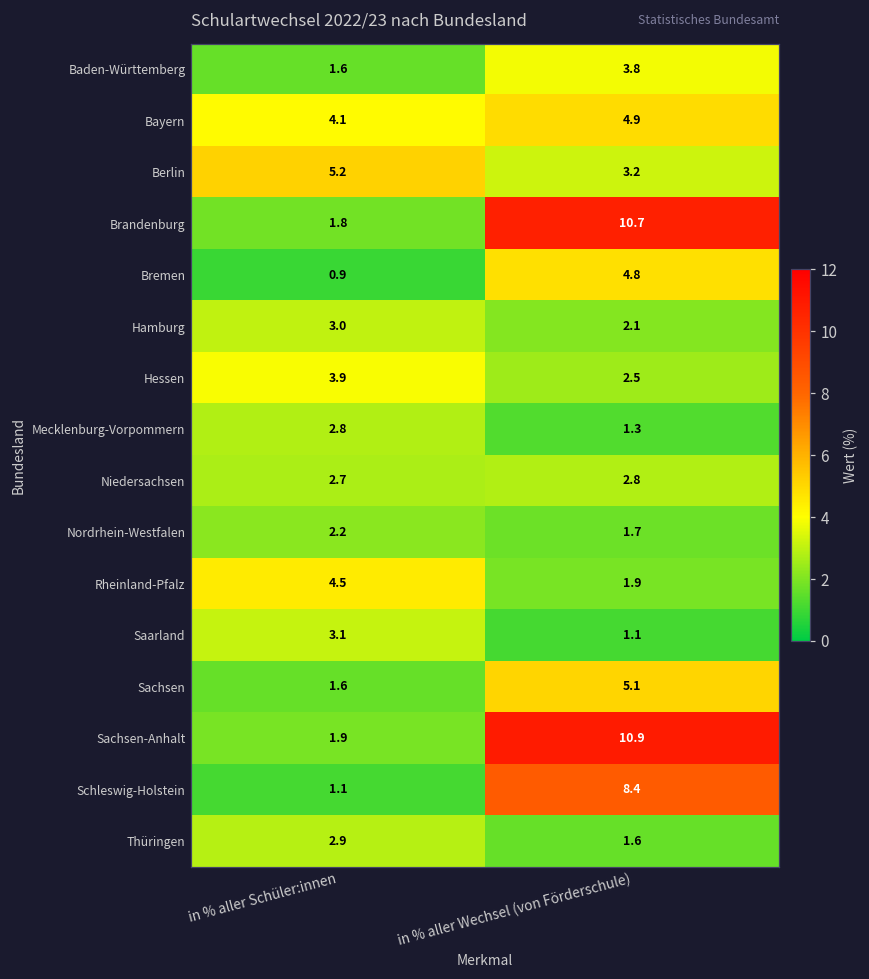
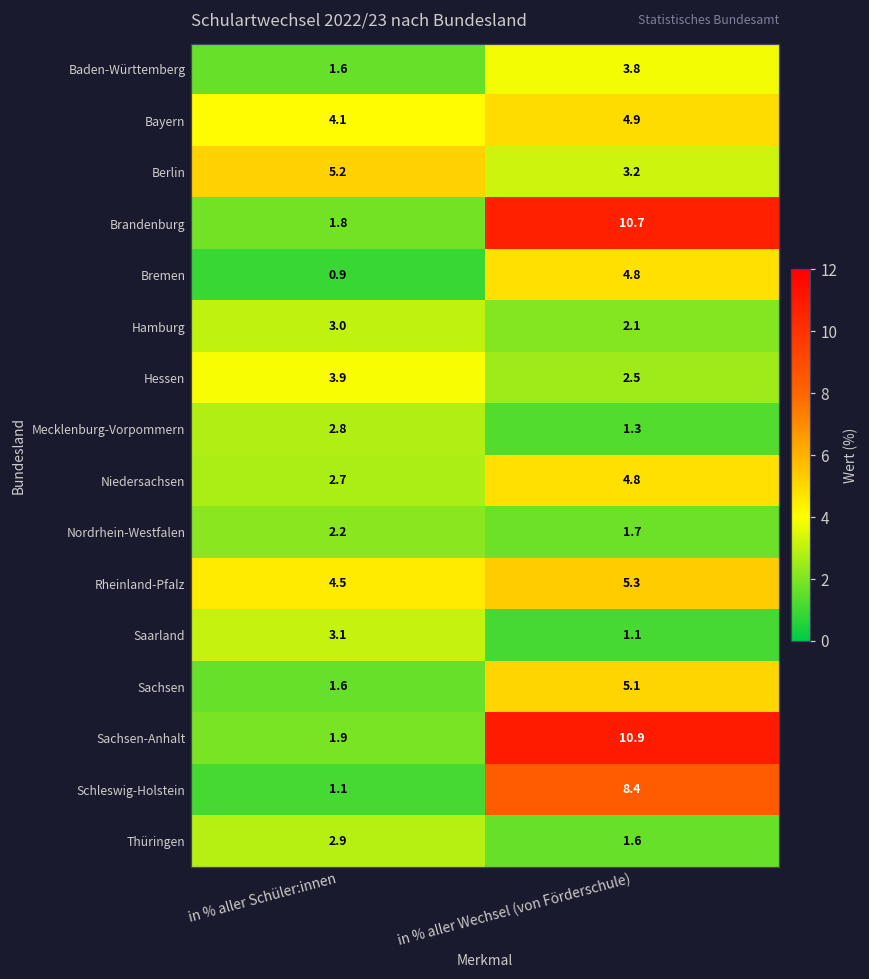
Niedersachsen, in % aller Wechsel (von Förderschule): 2.8 -> 4.8
Rheinland-Pfalz, in % aller Wechsel (von Förderschule): 1.9 -> 5.3
